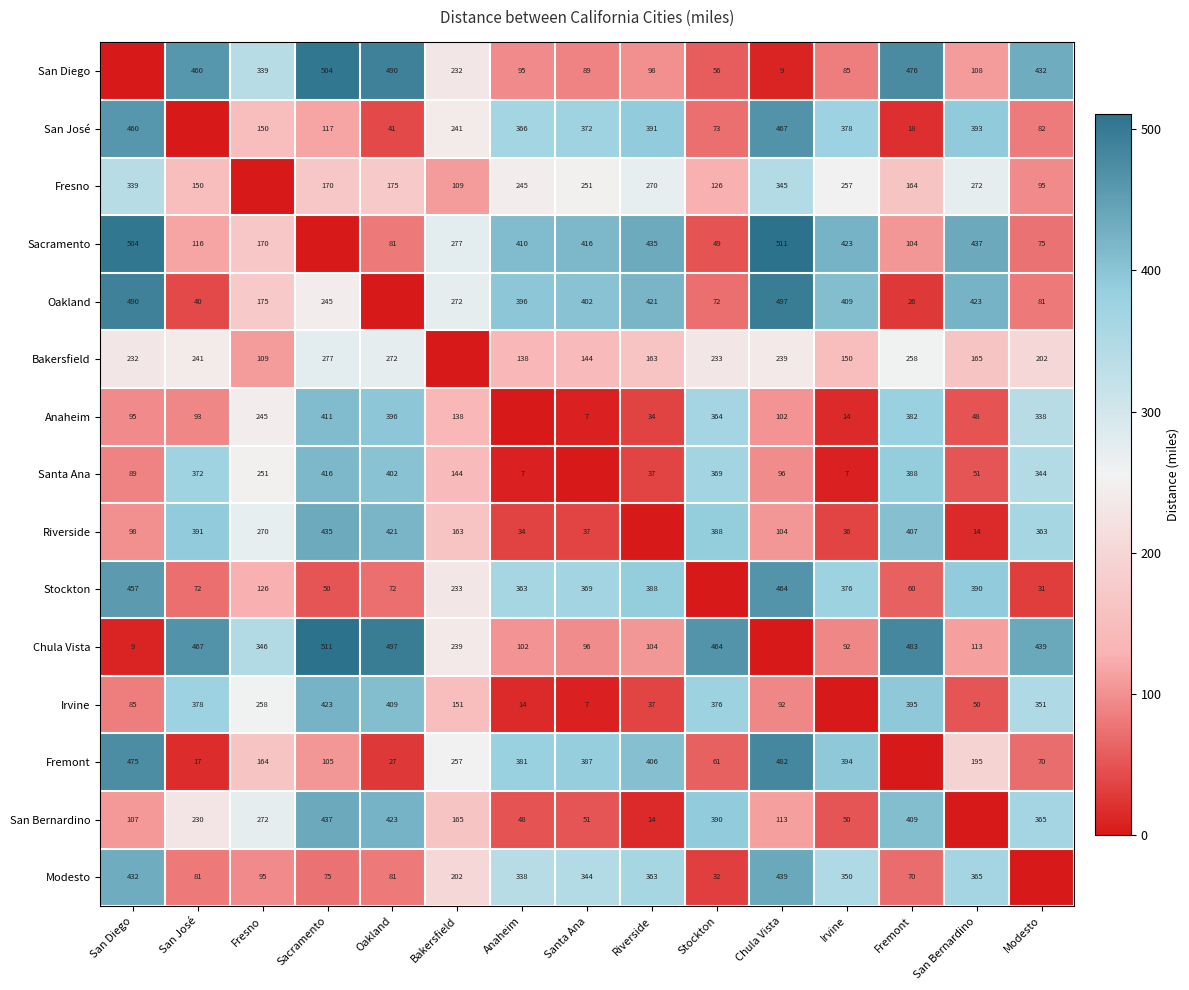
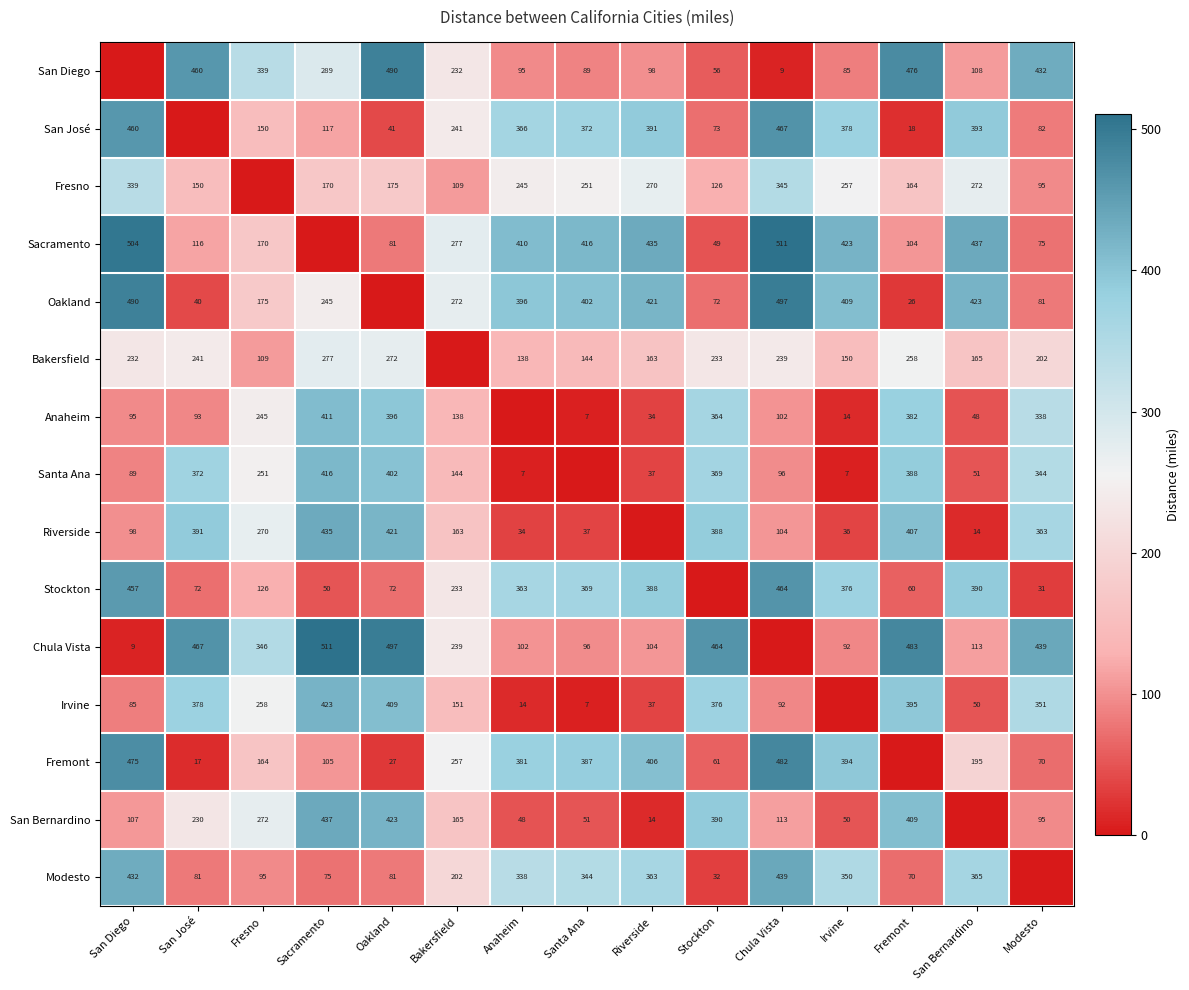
San Diego, Sacramento: 504 -> 289
San Bernardino, Modesto: 365 -> 95
